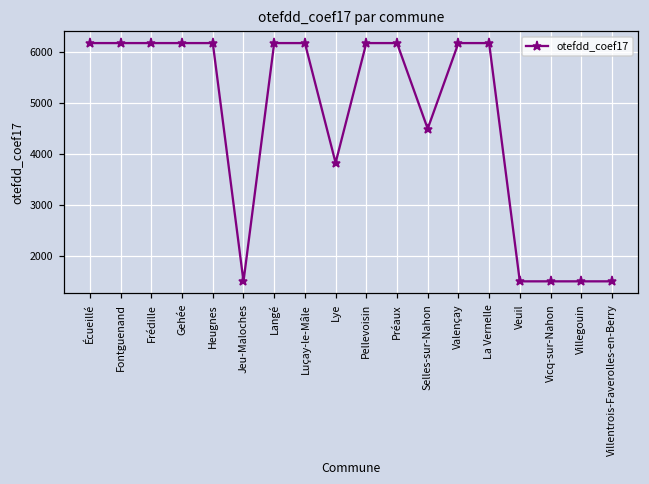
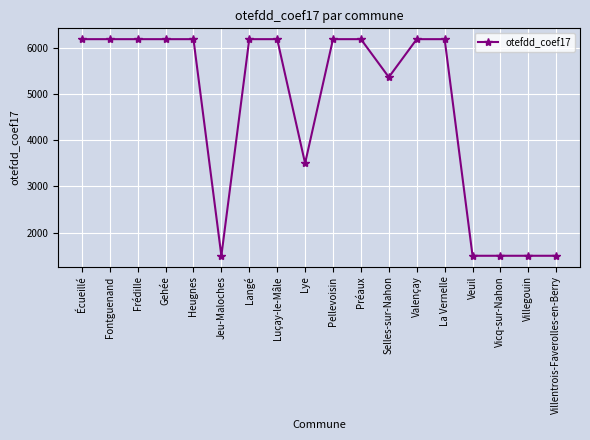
Lye: 3800 -> 3500
Selles-sur-Nahon: 4500 -> 5400
